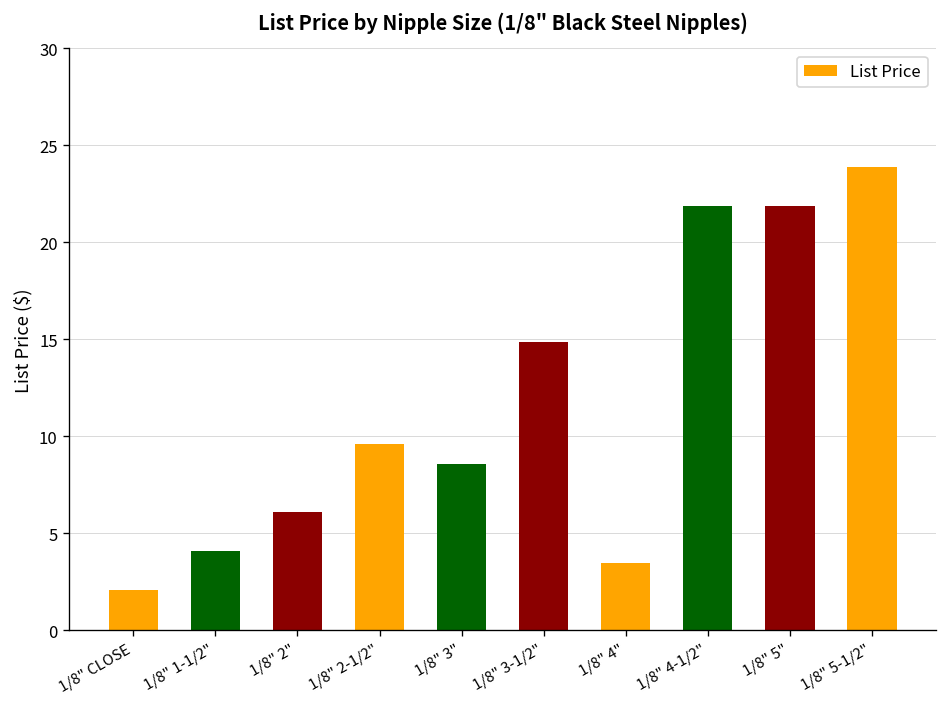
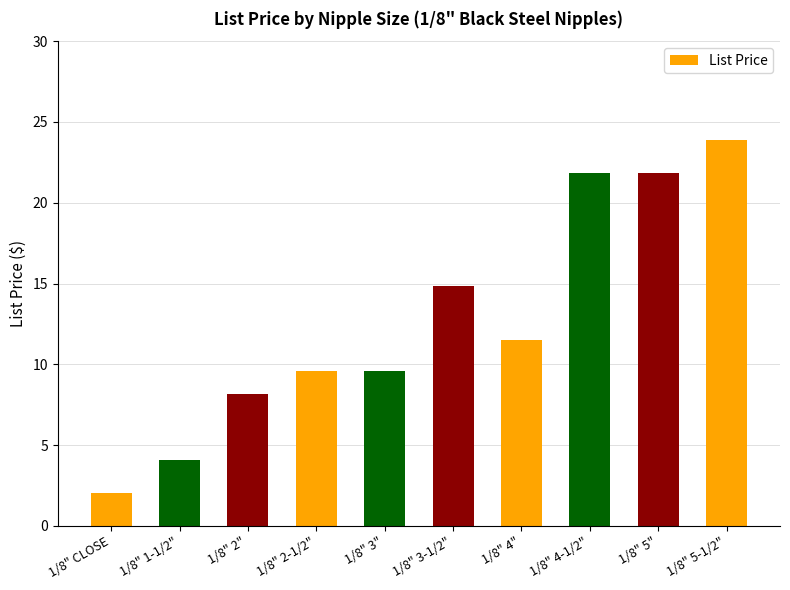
1/8" 2": 6.1 -> 8.2
1/8" 3": 8.6 -> 9.6
1/8" 4": 3.5 -> 11.5
